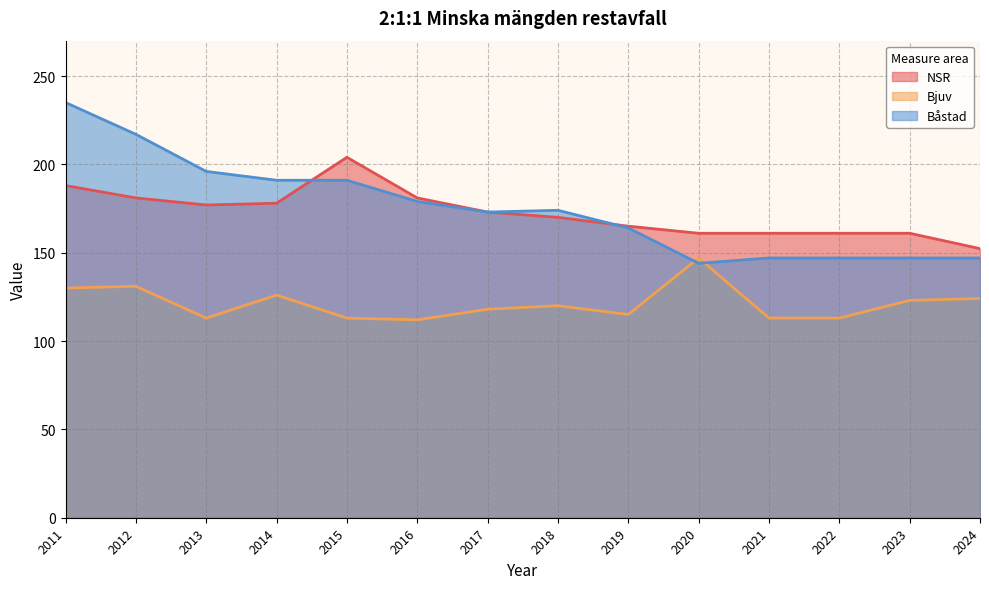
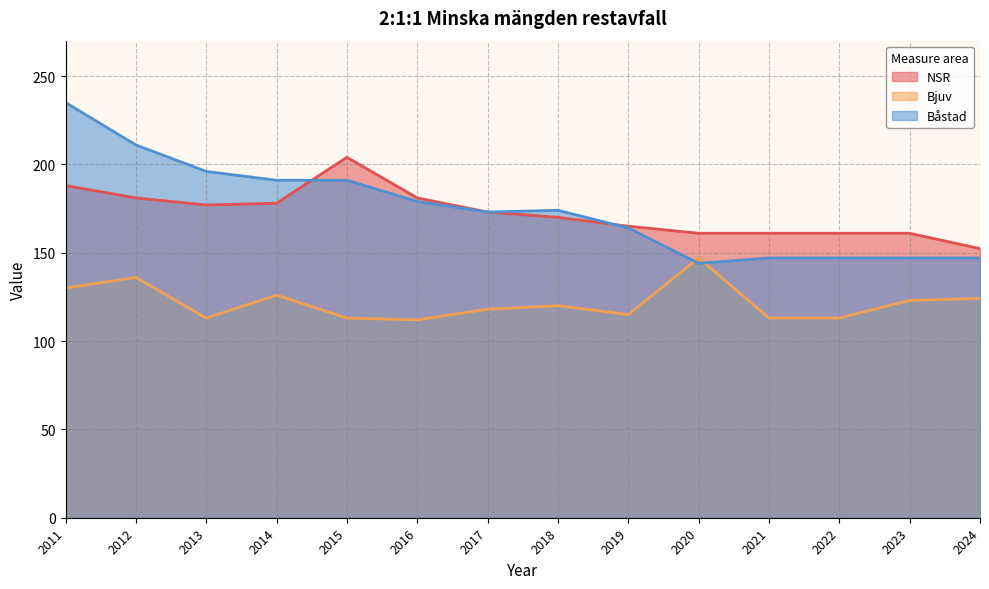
Bjuv, 2012: 131 -> 136
Båstad, 2012: 217 -> 211
